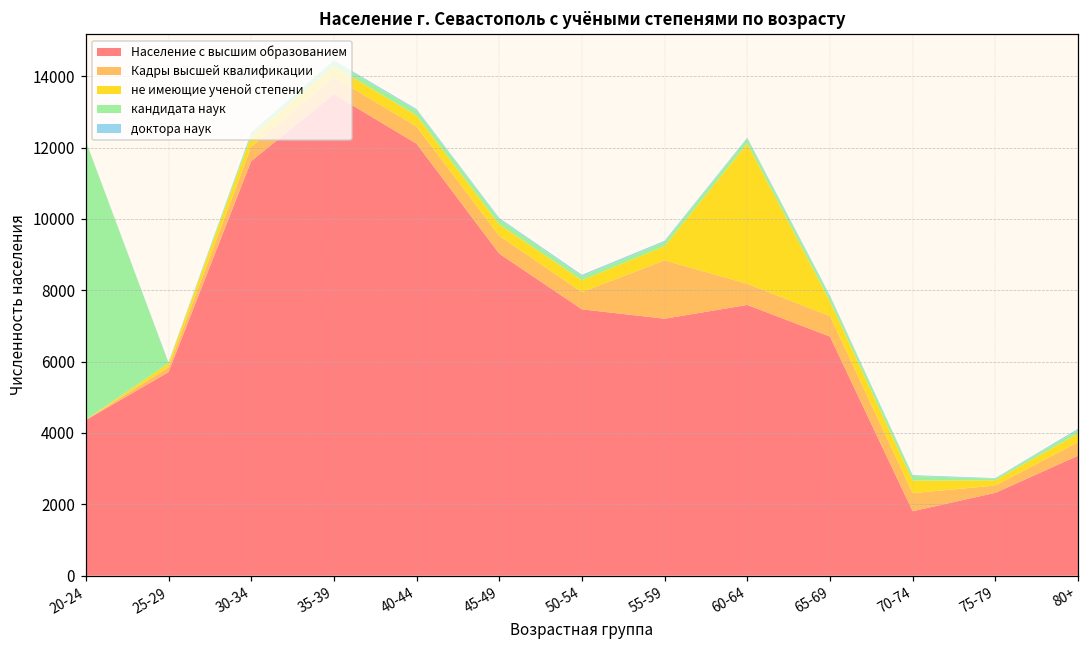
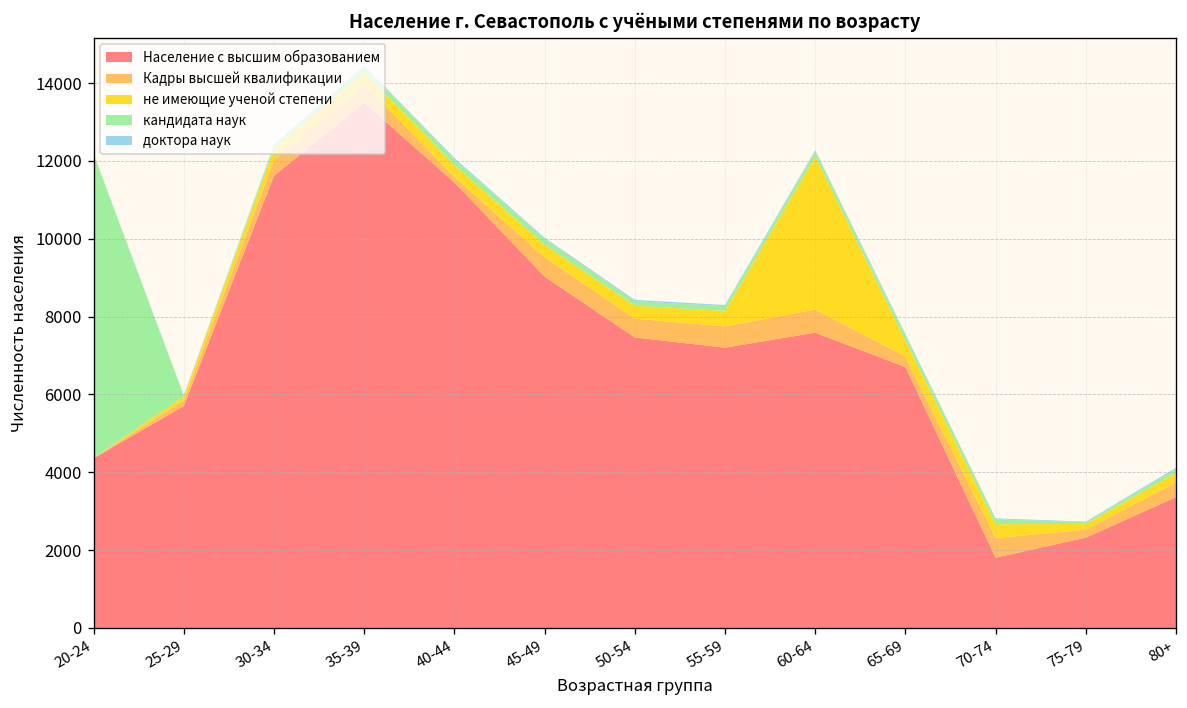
Население с высшим образованием, 40-44: 12100 -> 11400
Кадры высшей квалификации, 40-44: 500 -> 100
Кадры высшей квалификации, 55-59: 1600 -> 500
Кадры высшей квалификации, 65-69: 600 -> 300
